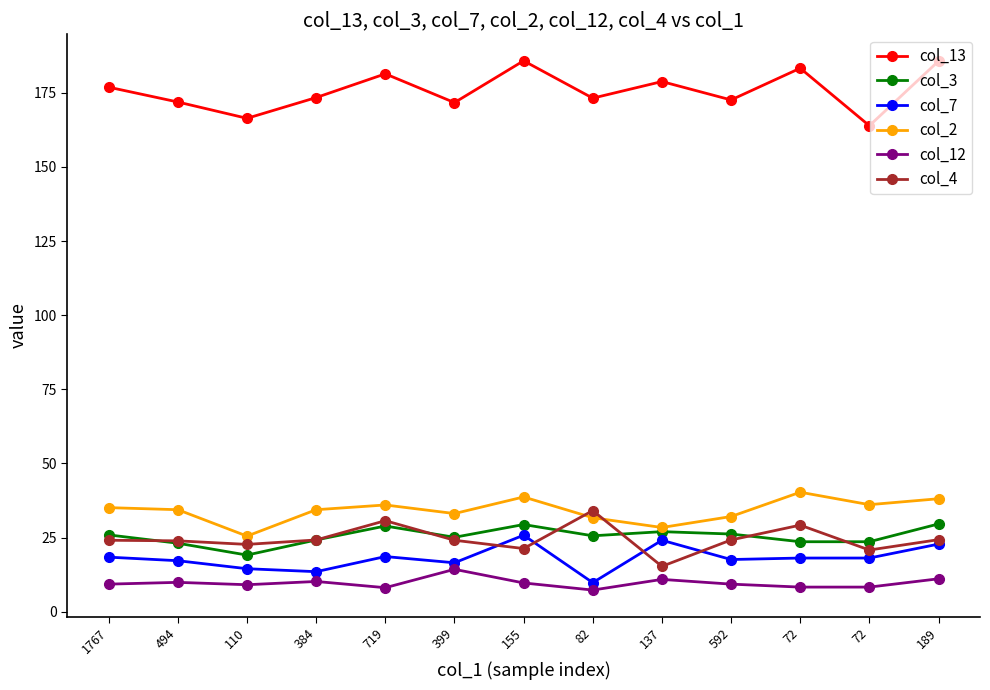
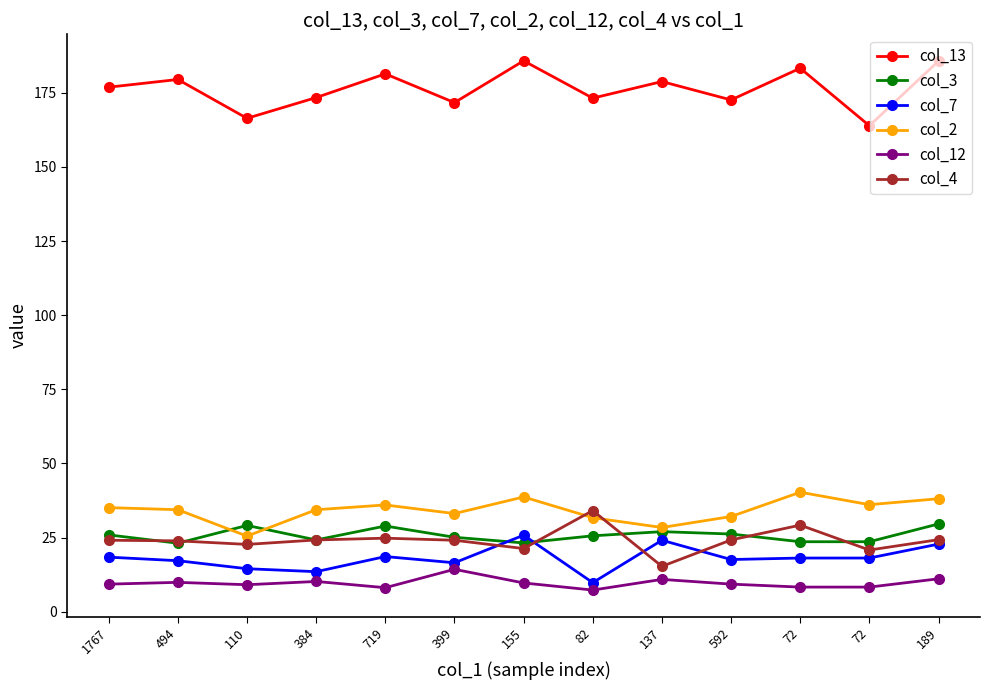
col_13, 494: 172 -> 180
col_3, 110: 19 -> 29
col_4, 719: 31 -> 25
col_3, 155: 29 -> 23
